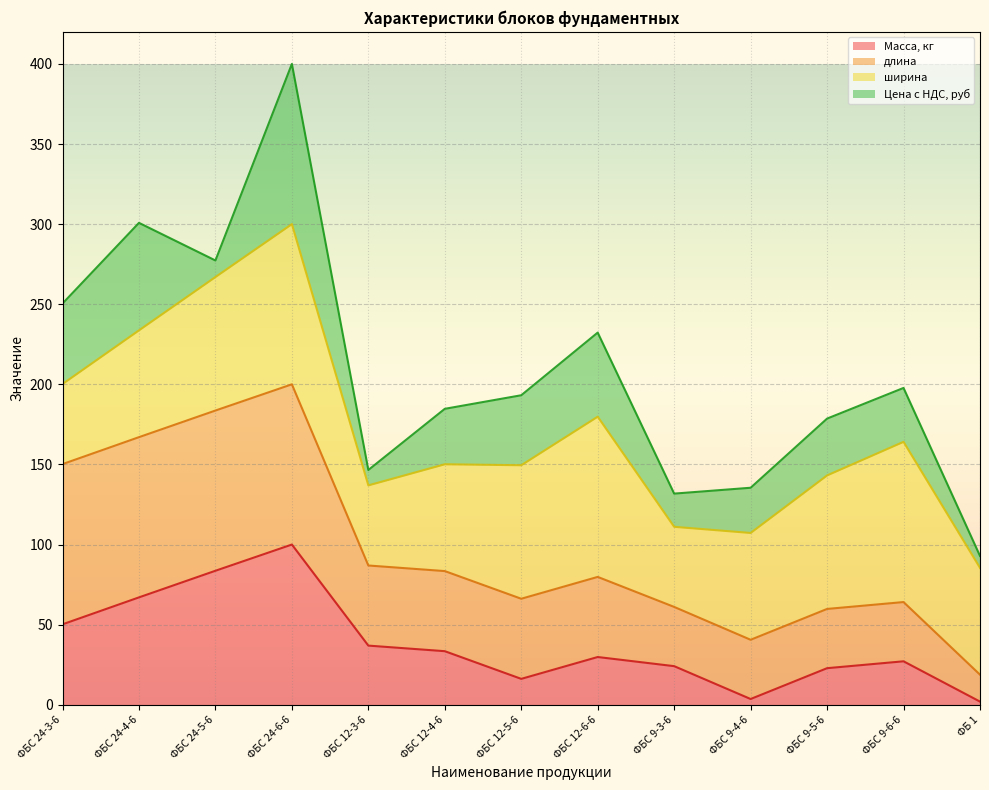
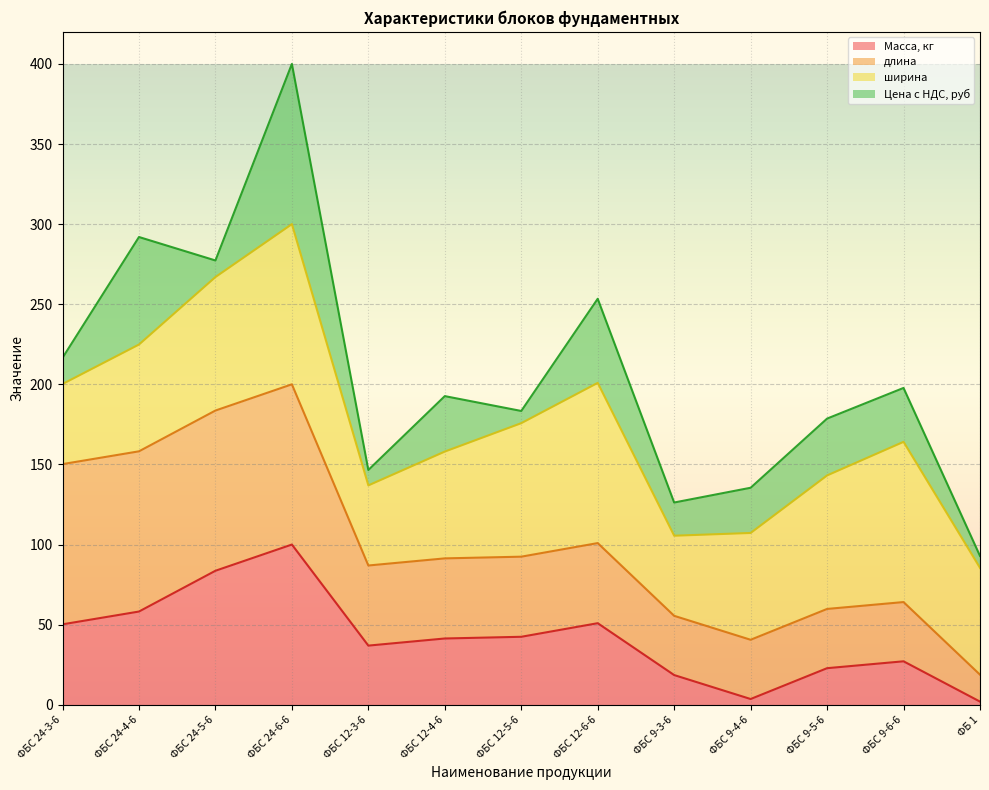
Цена с НДС, руб, ФБС 24-3-6: 50 -> 16
Масса, кг, ФБС 24-4-6: 67 -> 58
Масса, кг, ФБС 12-4-6: 33 -> 41
Масса, кг, ФБС 12-5-6: 16 -> 42
Цена с НДС, руб, ФБС 12-5-6: 44 -> 8
Масса, кг, ФБС 12-6-6: 30 -> 51
Масса, кг, ФБС 9-3-6: 24 -> 19
